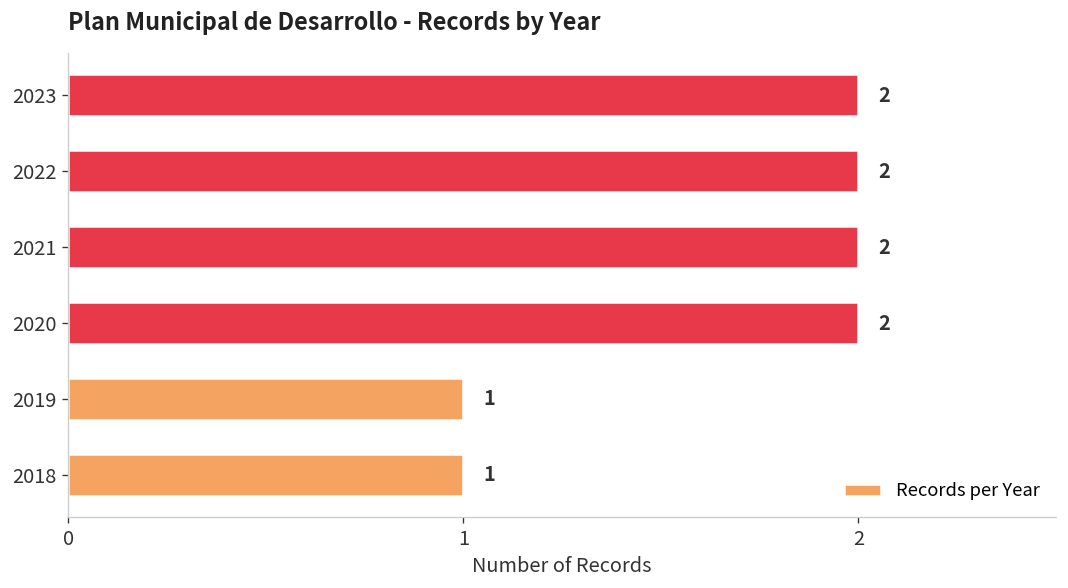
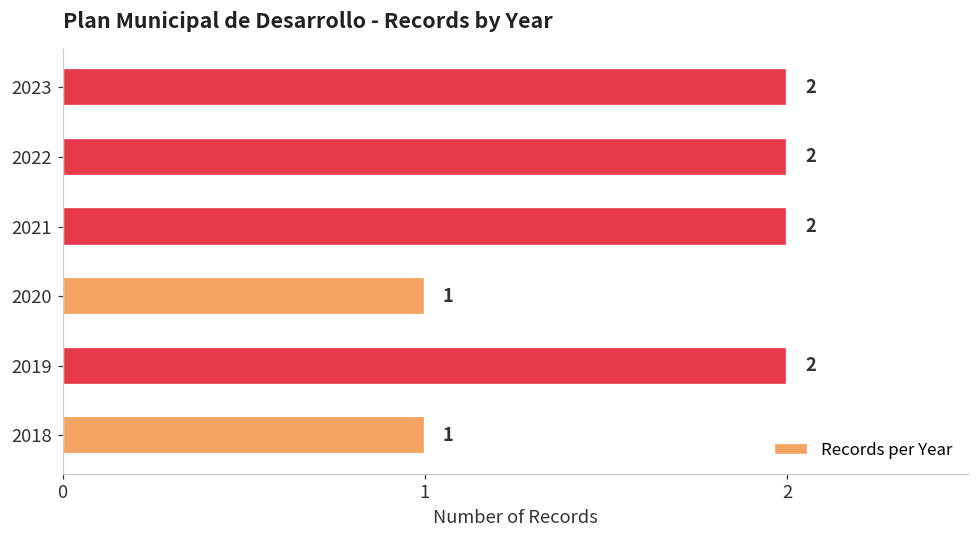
2020: 2 -> 1
2019: 1 -> 2
